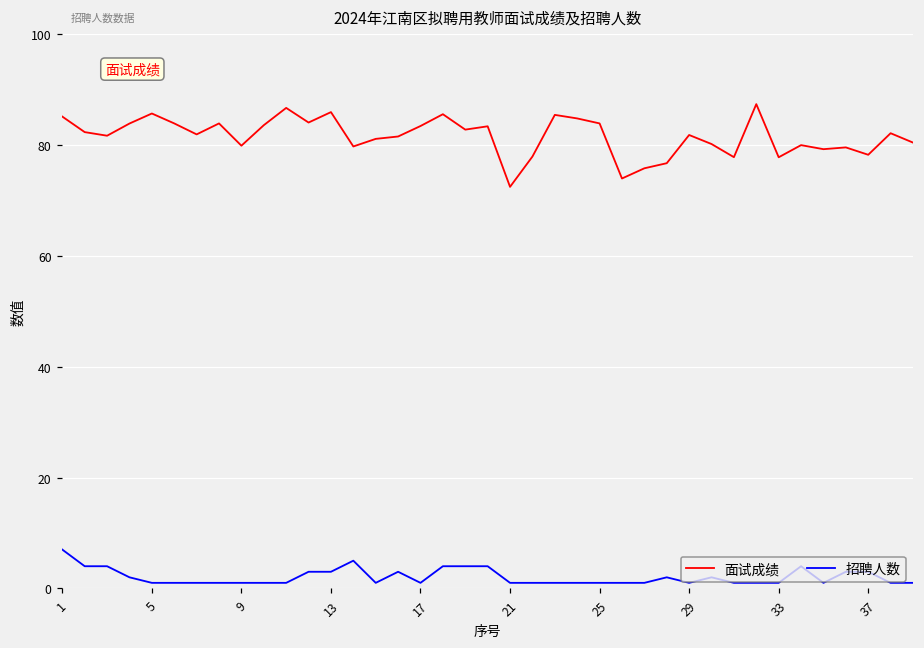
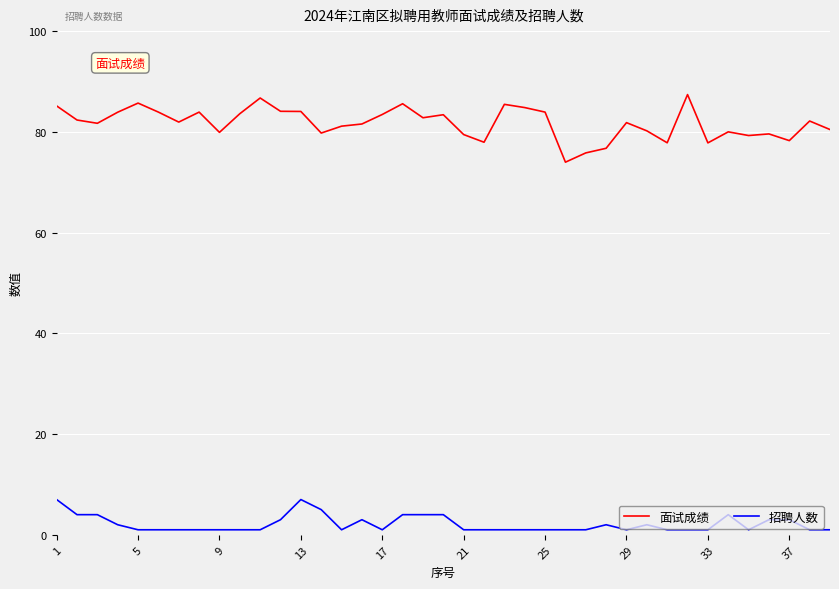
面试成绩, 13: 86 -> 84
招聘人数, 13: 3 -> 7
面试成绩, 21: 72 -> 79
